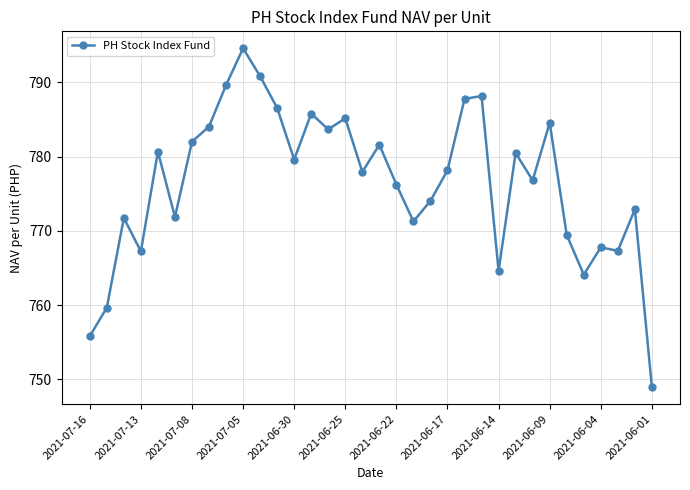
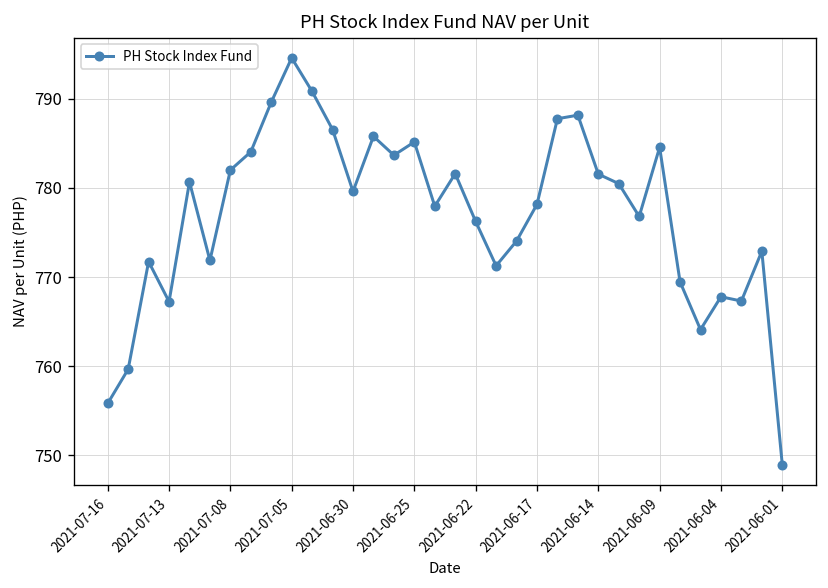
2021-06-14: 765 -> 782
